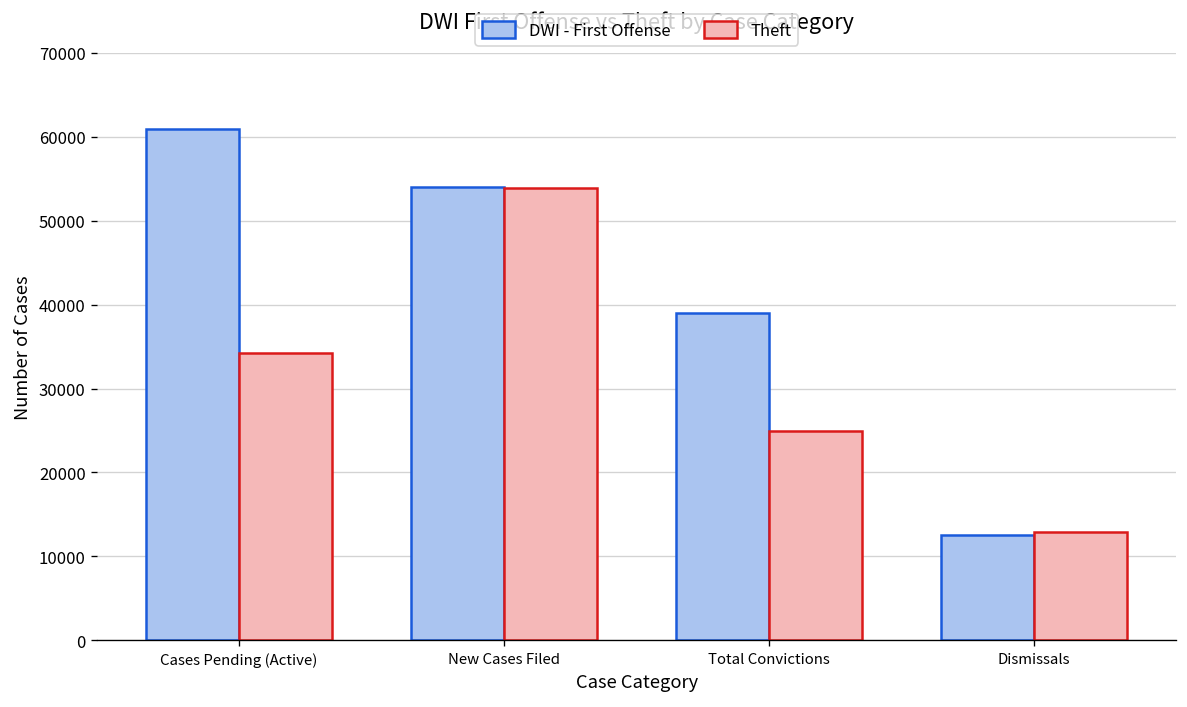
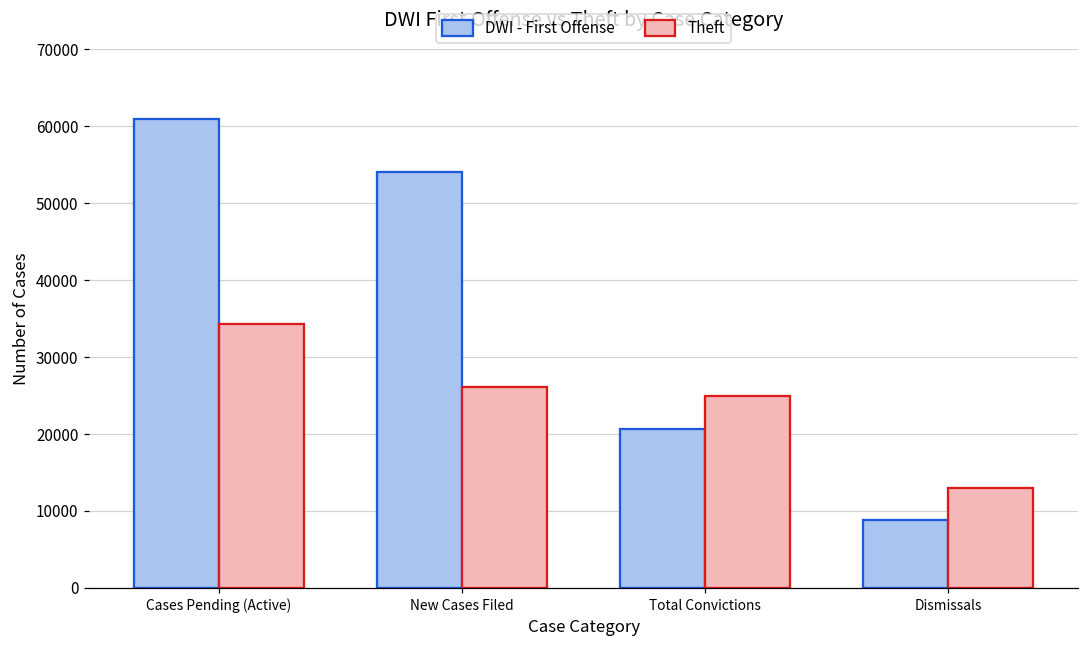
Theft, New Cases Filed: 54000 -> 26000
DWI - First Offense, Total Convictions: 39000 -> 21000
DWI - First Offense, Dismissals: 13000 -> 9000
